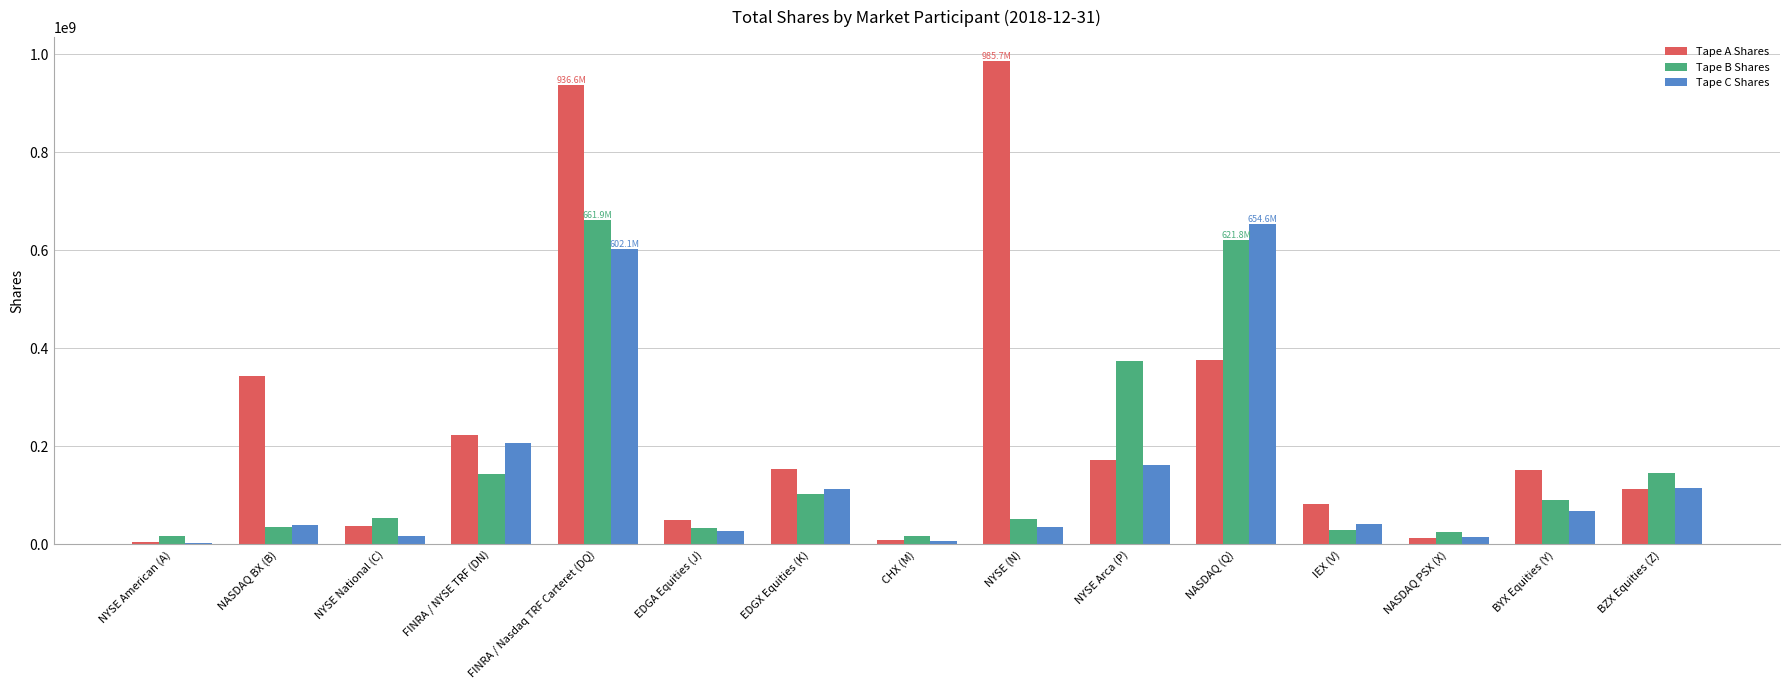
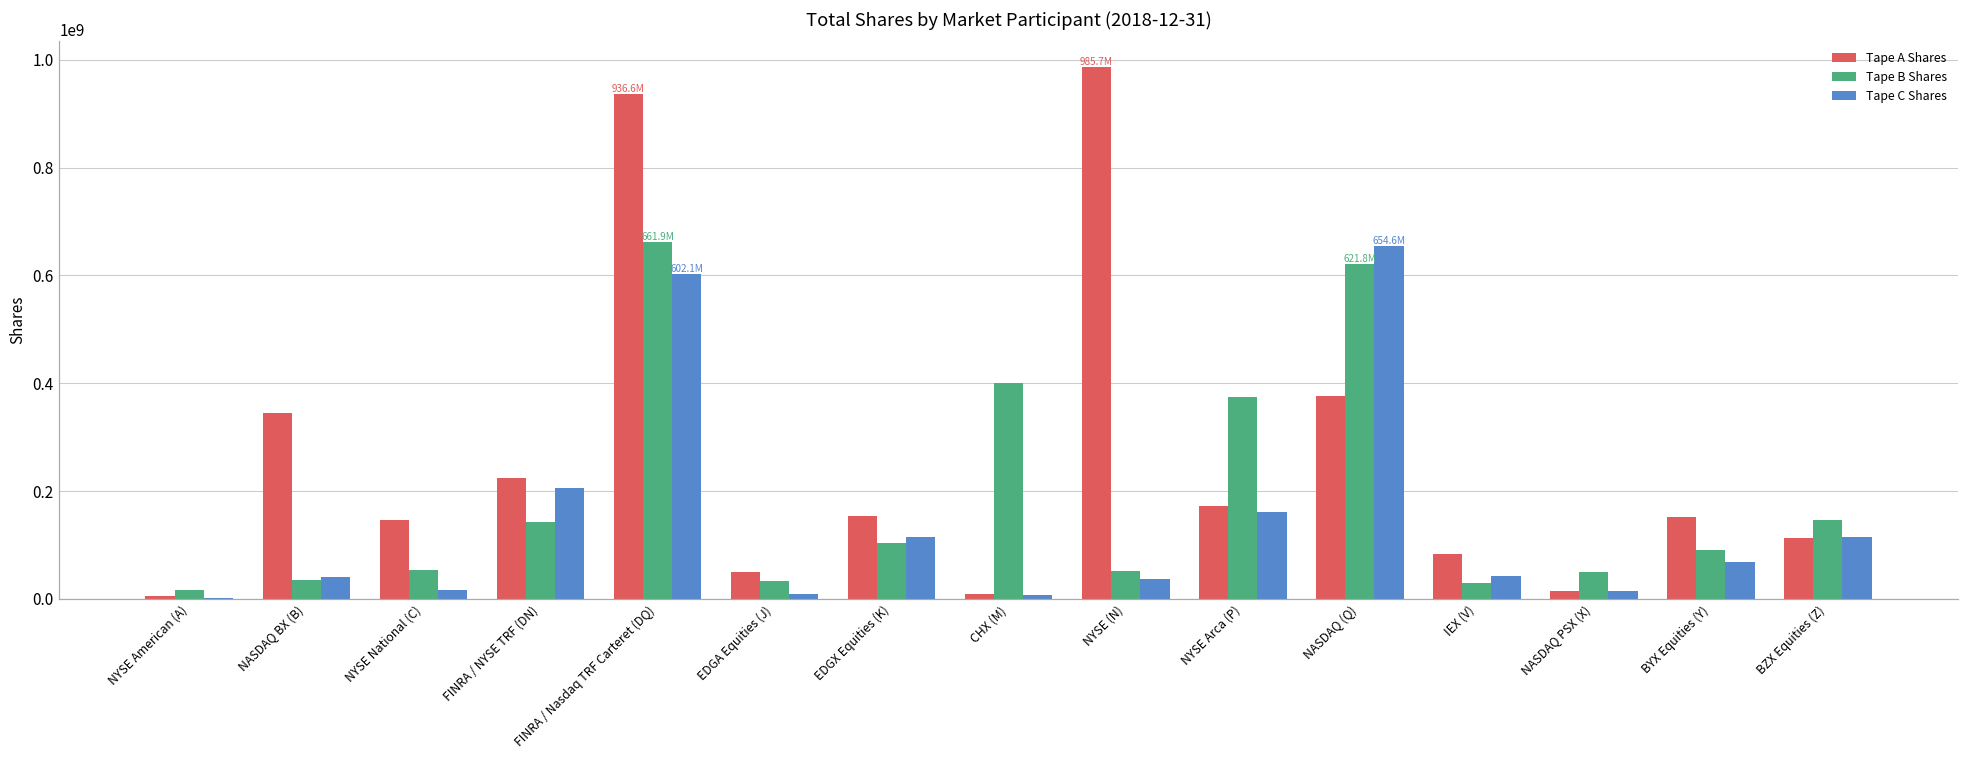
Tape A Shares, NYSE National (C): 40000000 -> 150000000
Tape C Shares, EDGA Equities (J): 30000000 -> 10000000
Tape B Shares, CHX (M): 20000000 -> 400000000
Tape B Shares, NASDAQ PSX (X): 30000000 -> 50000000
